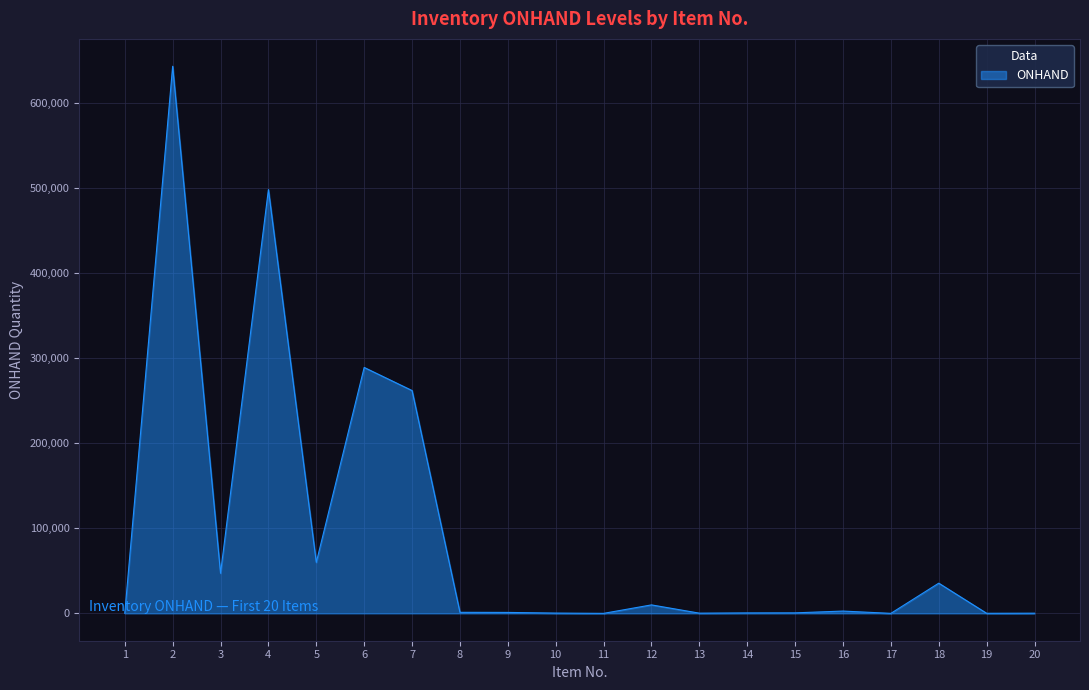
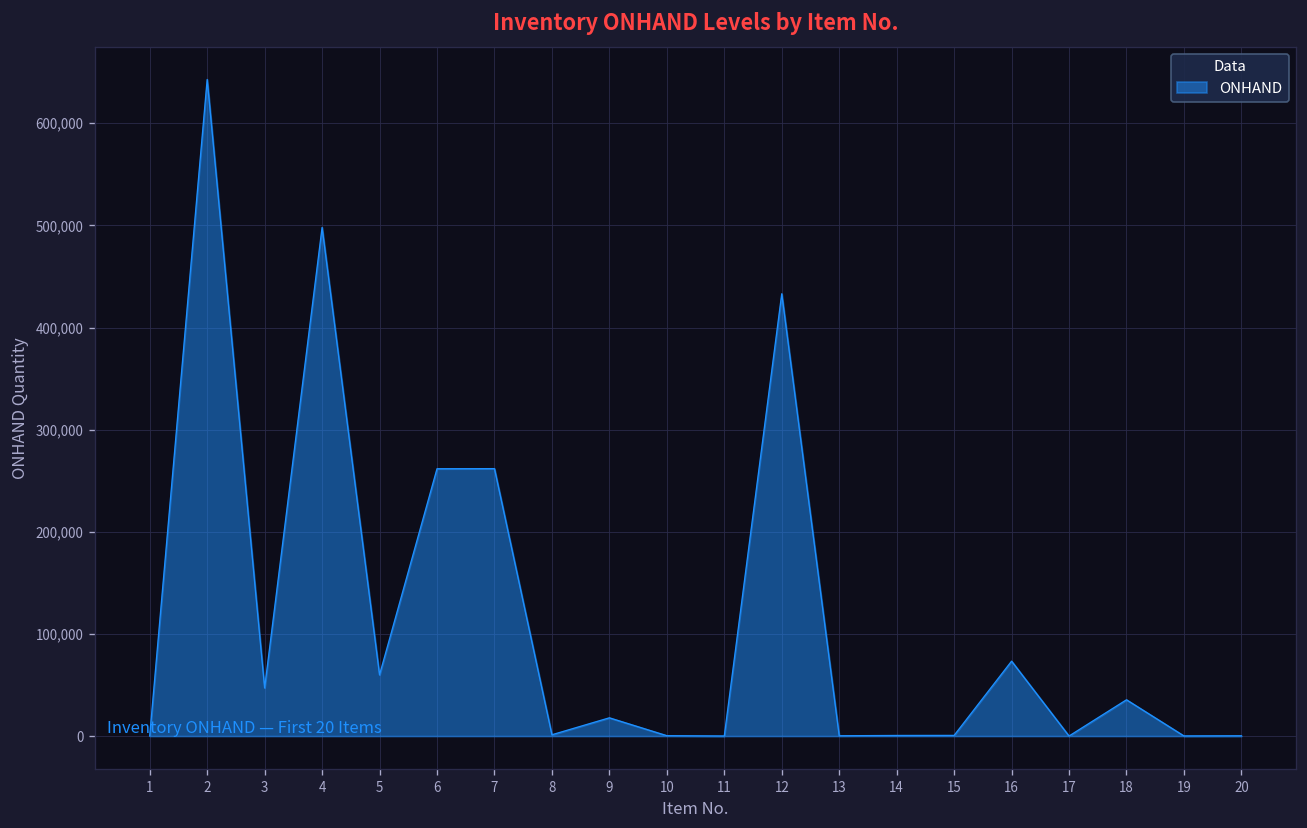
6: 290,000 -> 260,000
9: 0 -> 20,000
12: 10,000 -> 430,000
16: 0 -> 70,000
